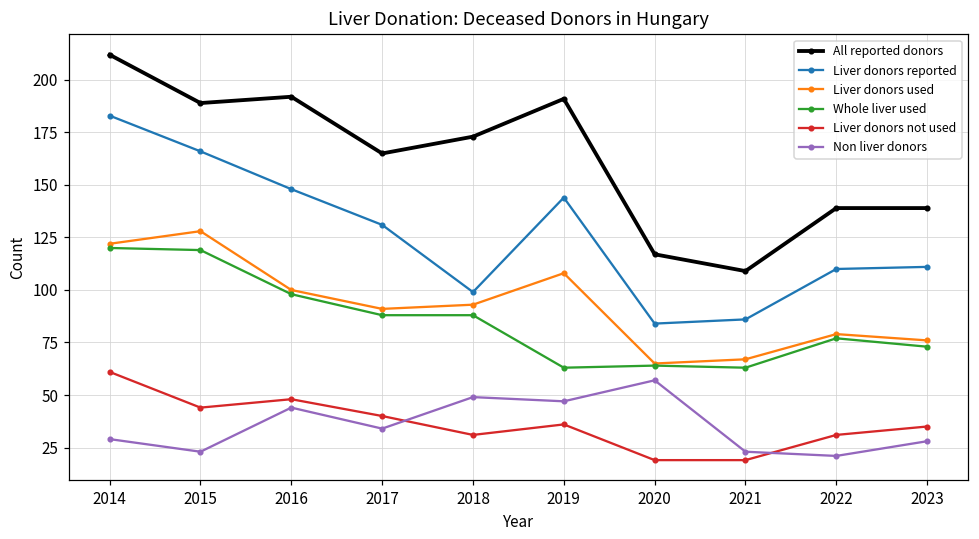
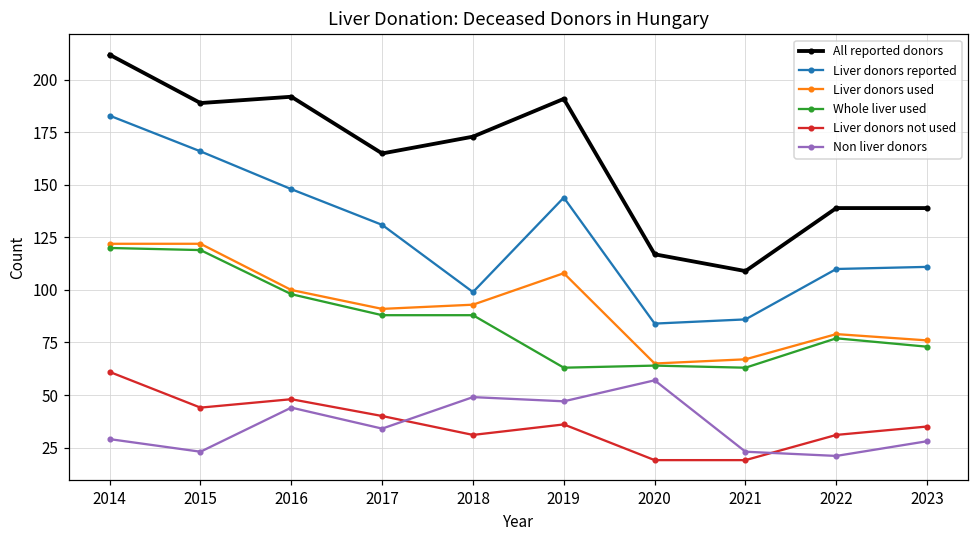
Liver donors used, 2015: 128 -> 122
